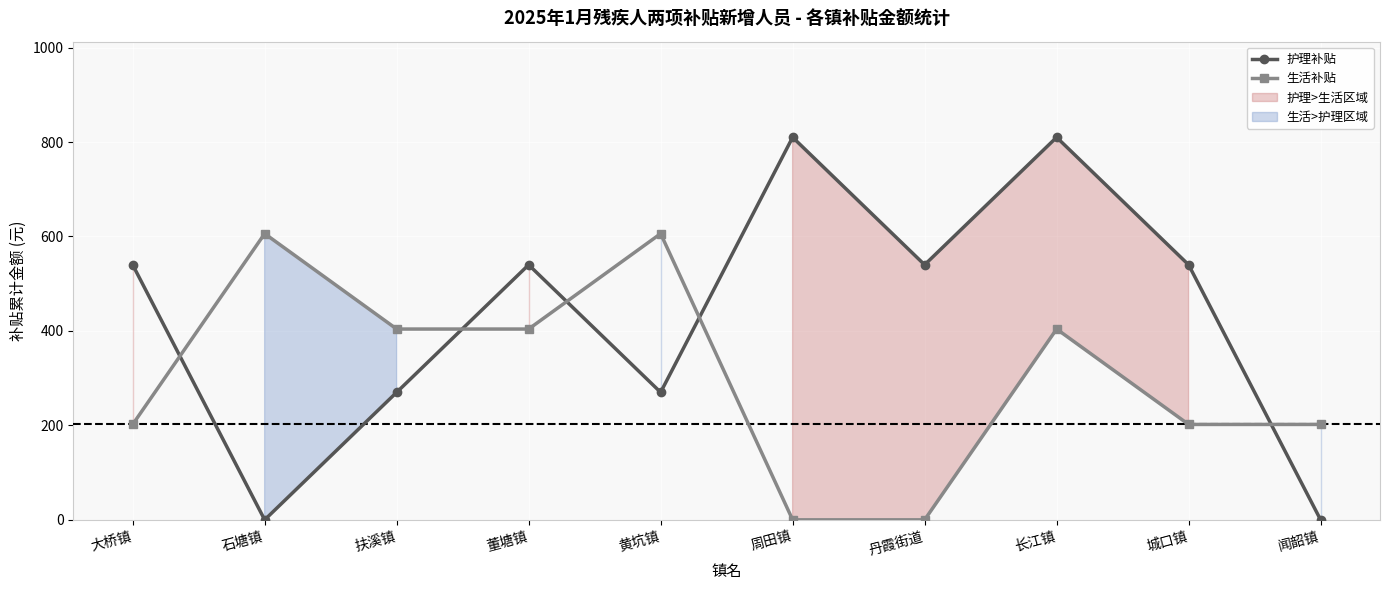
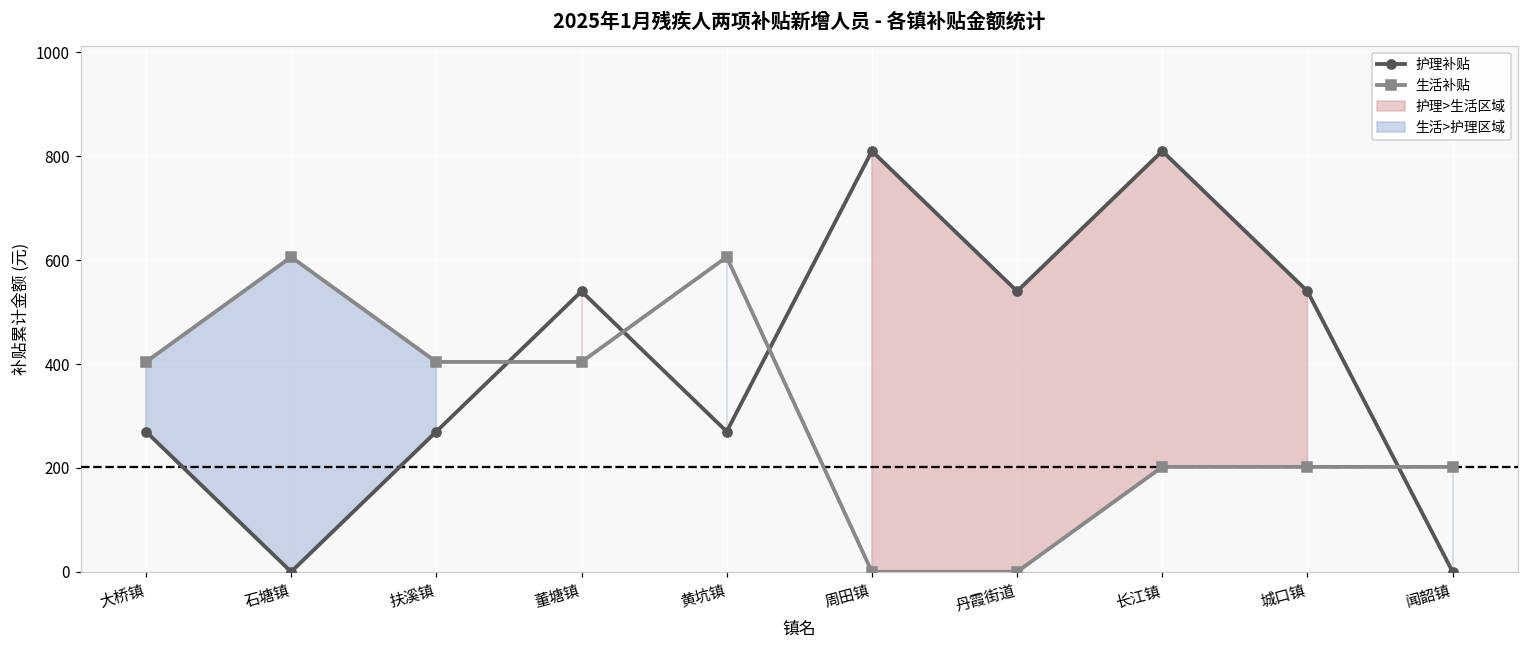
护理补贴, 大桥镇: 540 -> 270
生活补贴, 大桥镇: 200 -> 400
生活补贴, 长江镇: 400 -> 200
